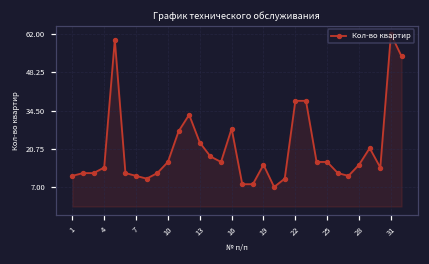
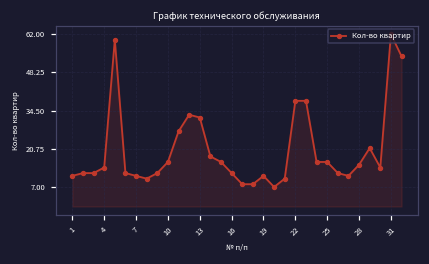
13: 23 -> 32
16: 28 -> 12
19: 15 -> 11
